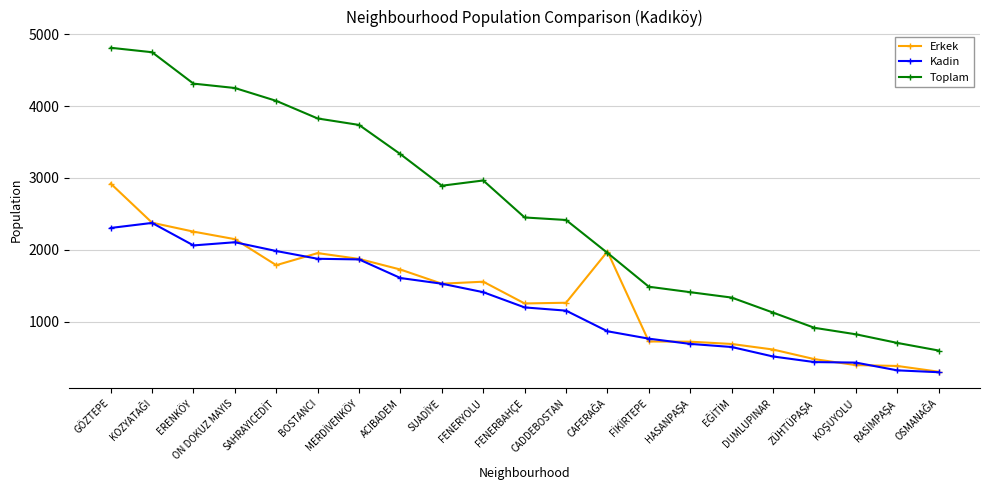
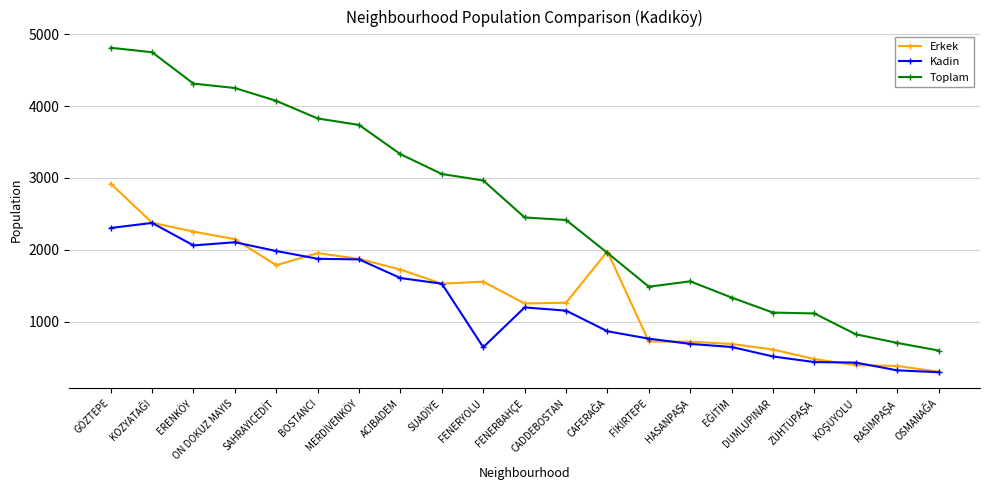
Toplam, SUADİYE: 2900 -> 3100
Kadin, FENERYOLU: 1400 -> 600
Toplam, HASANPAŞA: 1400 -> 1600
Toplam, ZÜHTÜPAŞA: 900 -> 1100
